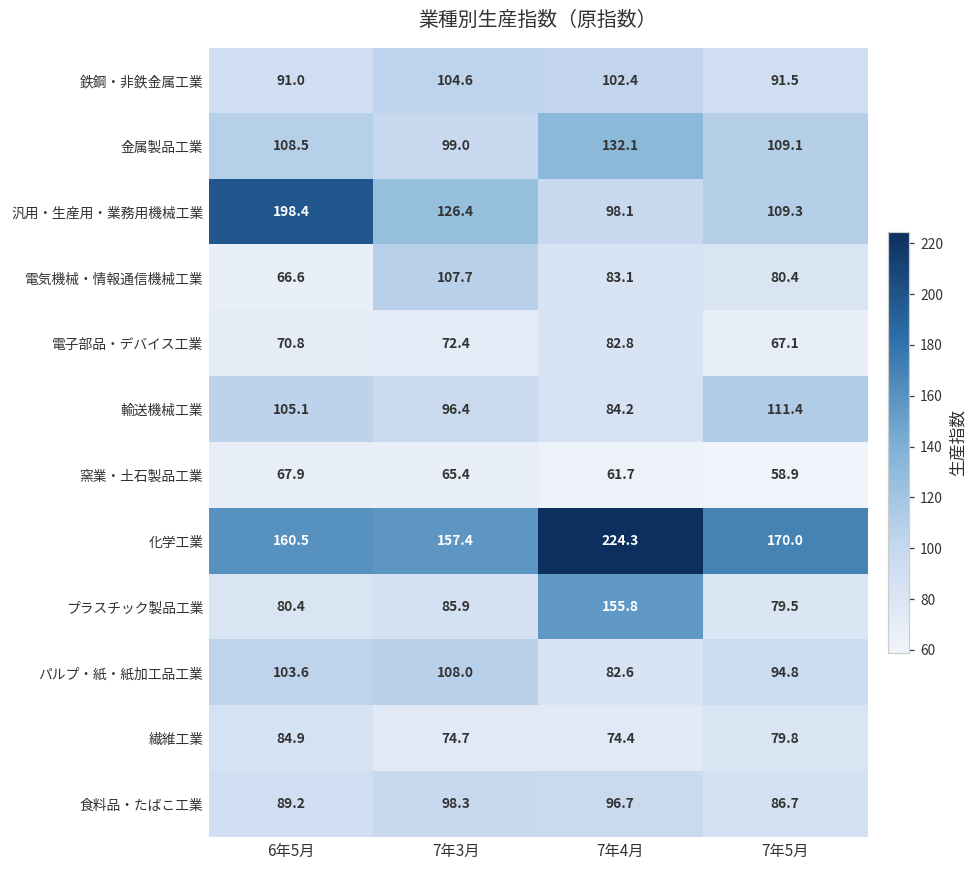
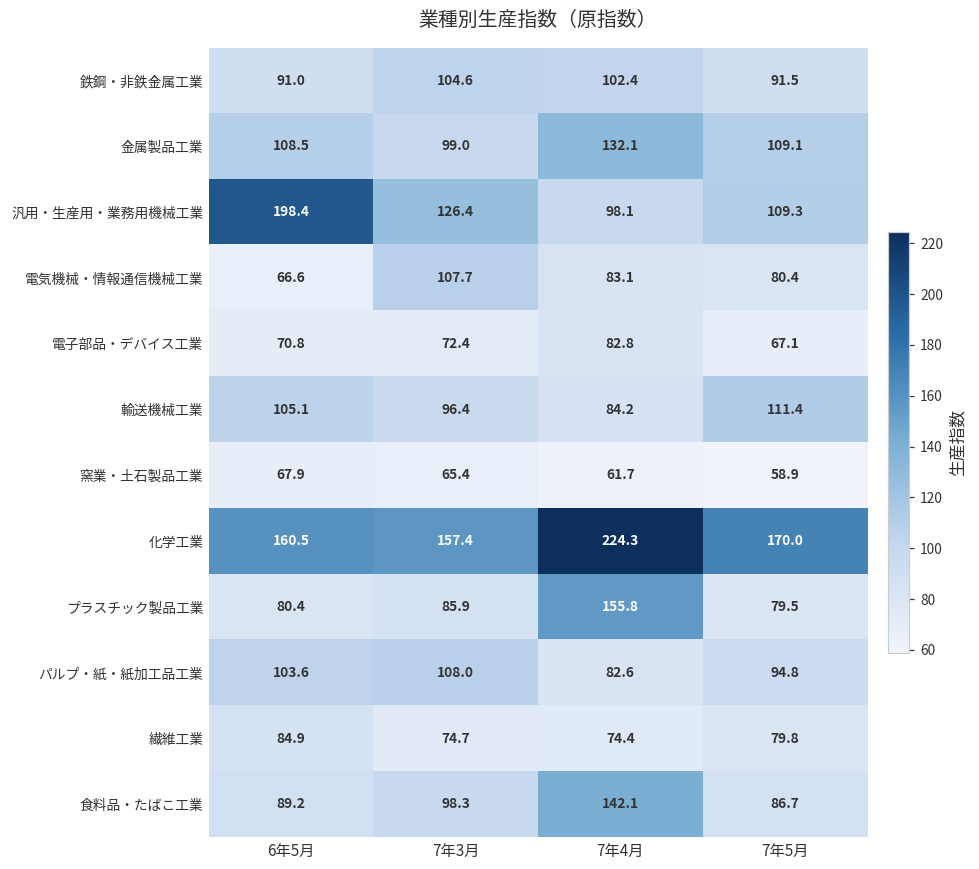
食料品・たばこ工業, 7年4月: 96.7 -> 142.1
